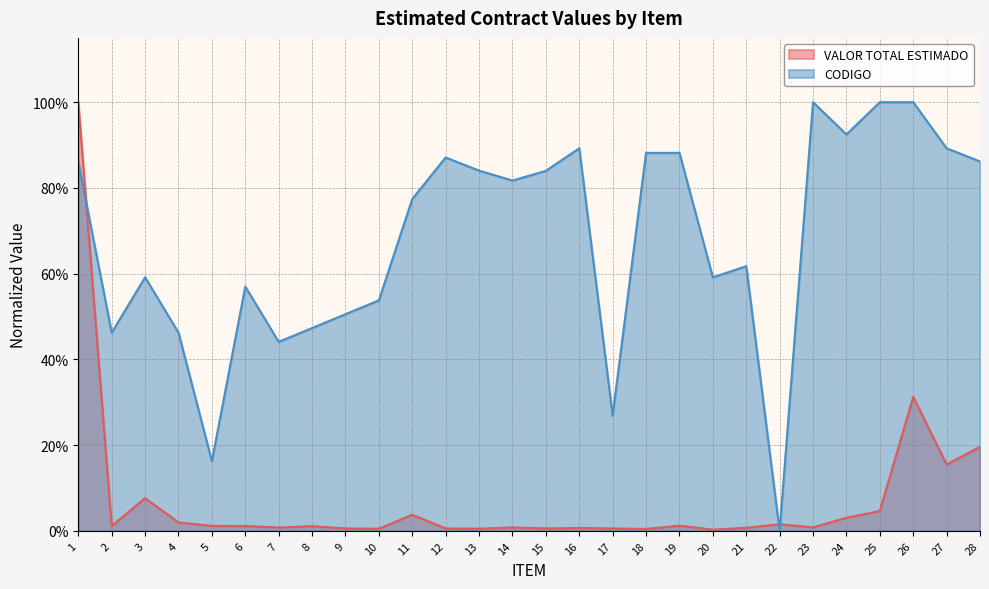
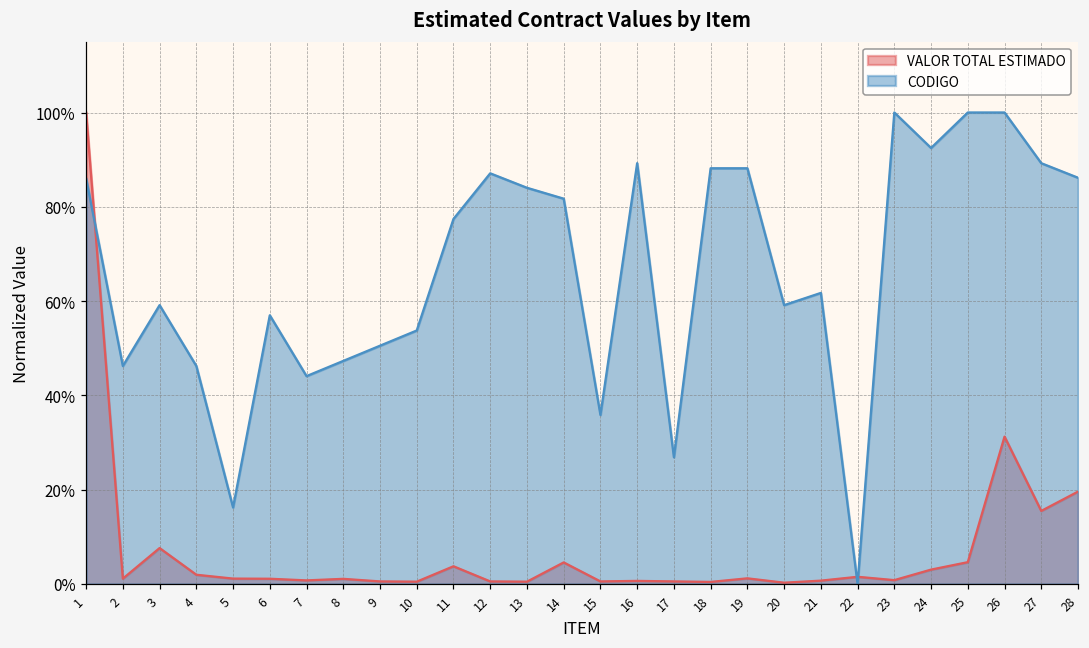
VALOR TOTAL ESTIMADO, 14: 1% -> 5%
CODIGO, 15: 84% -> 36%
